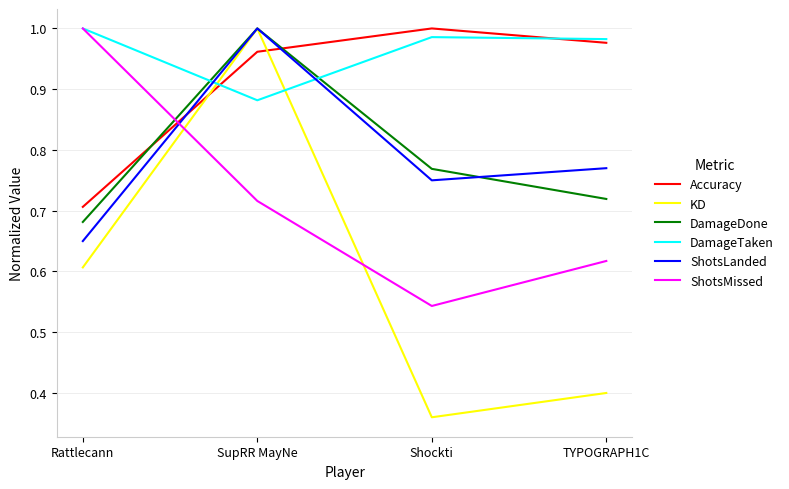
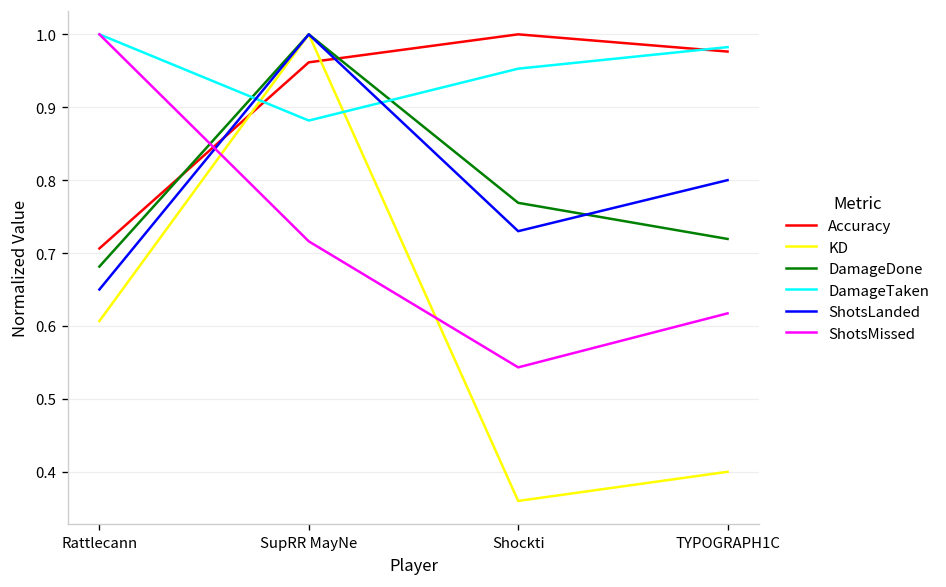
DamageTaken, Shockti: 0.99 -> 0.95
ShotsLanded, Shockti: 0.75 -> 0.73
ShotsLanded, TYPOGRAPH1C: 0.77 -> 0.80
